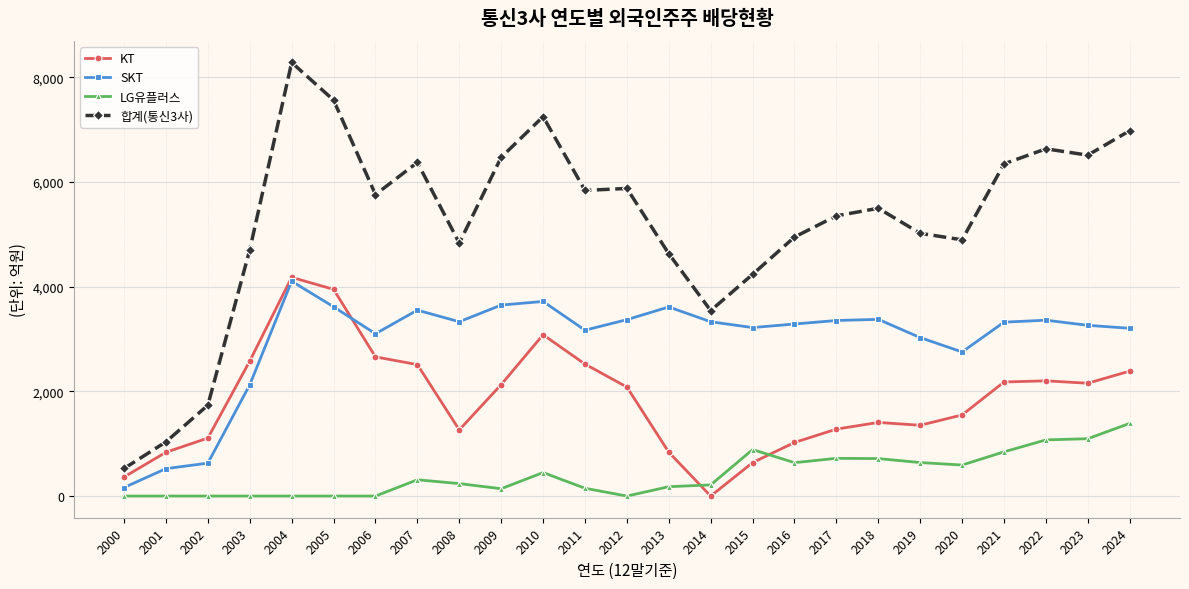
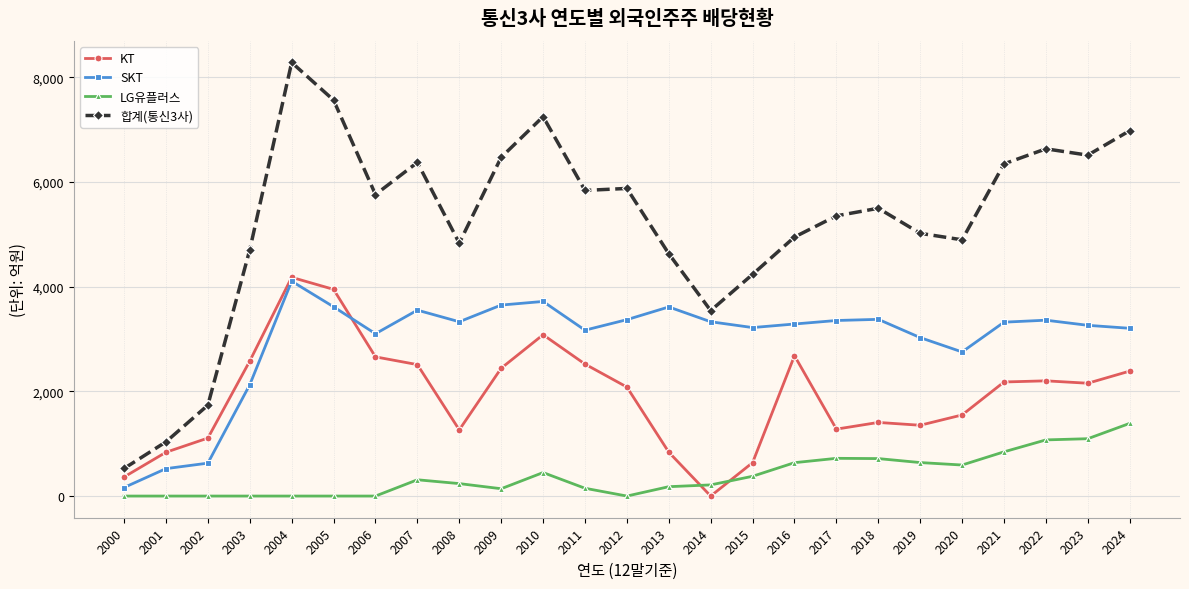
KT, 2009: 2,100 -> 2,400
LG유플러스, 2015: 900 -> 400
KT, 2016: 1,000 -> 2,700
